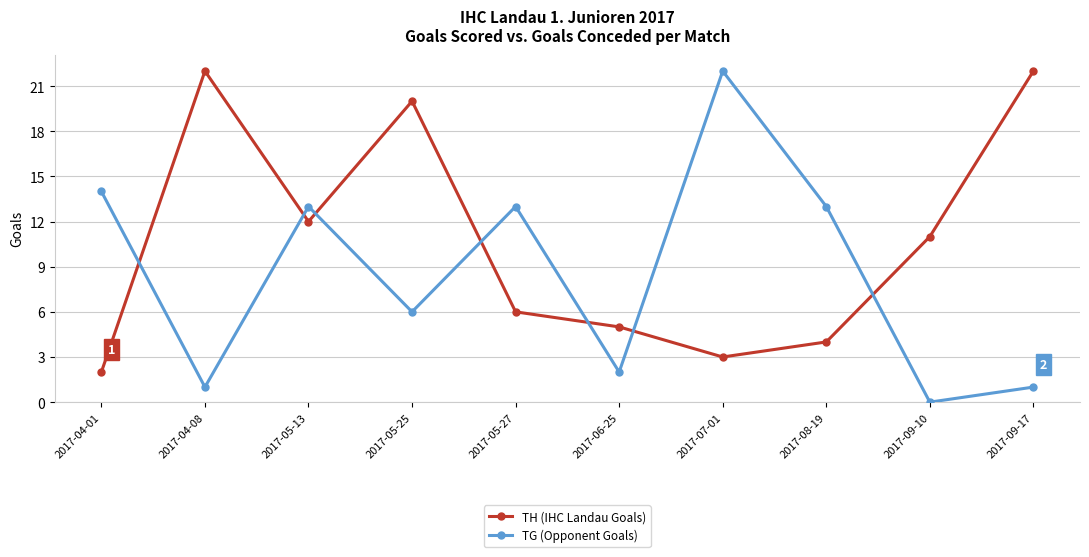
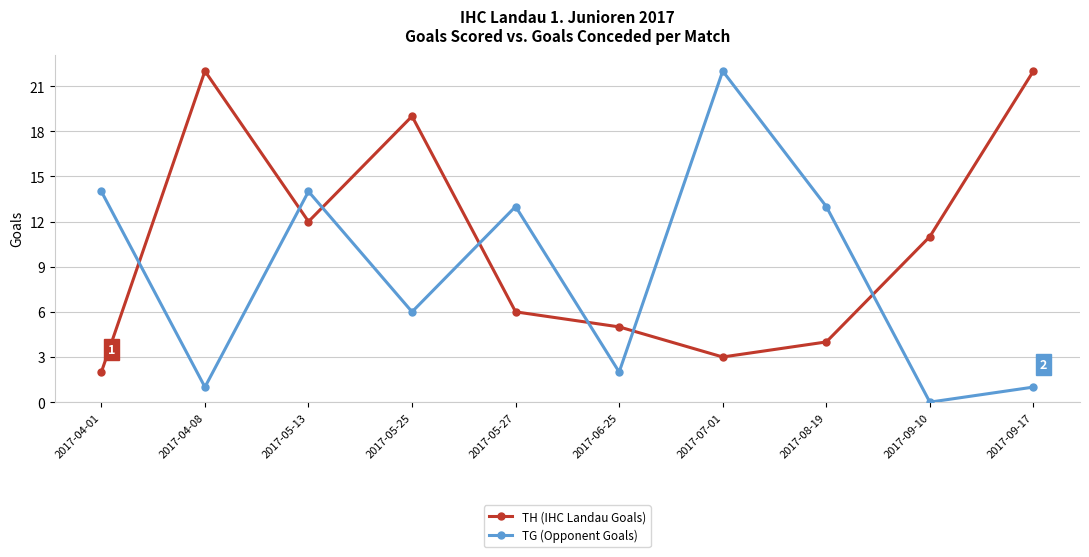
TG (Opponent Goals), 2017-05-13: 13 -> 14
TH (IHC Landau Goals), 2017-05-25: 20 -> 19
